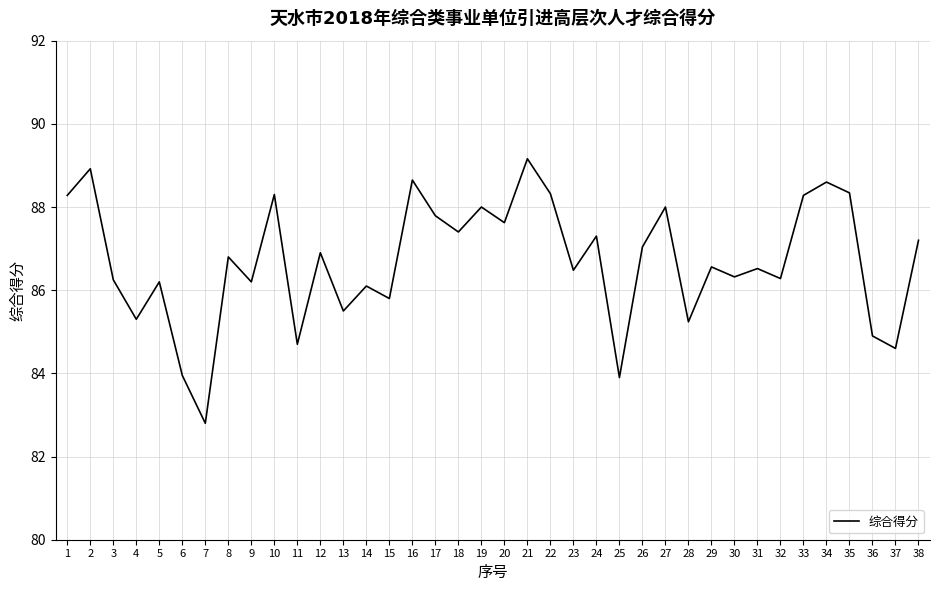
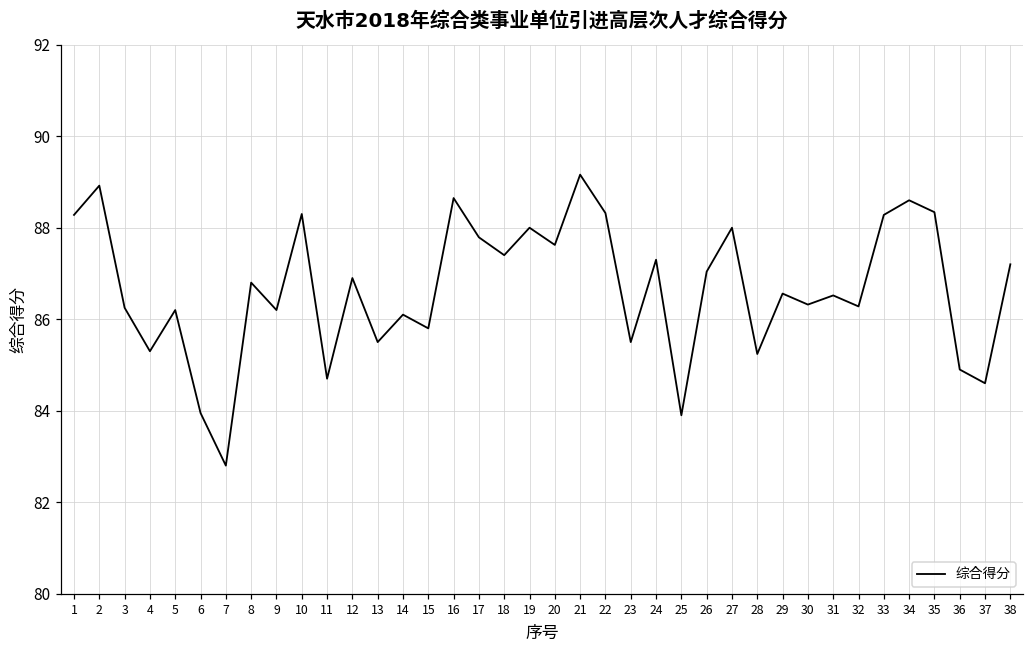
23: 86.5 -> 85.5
